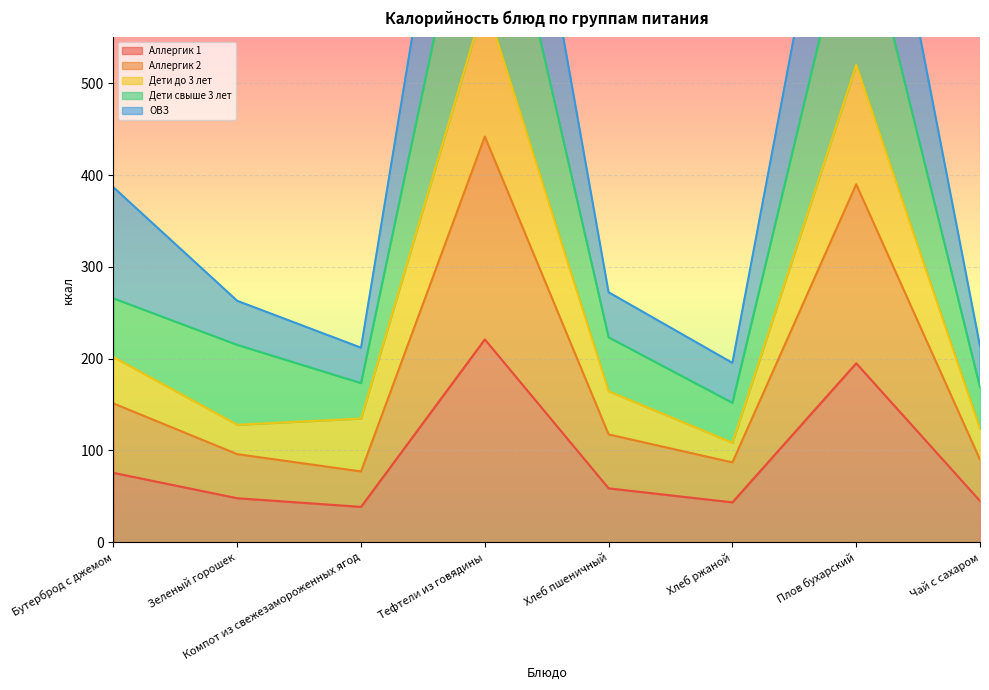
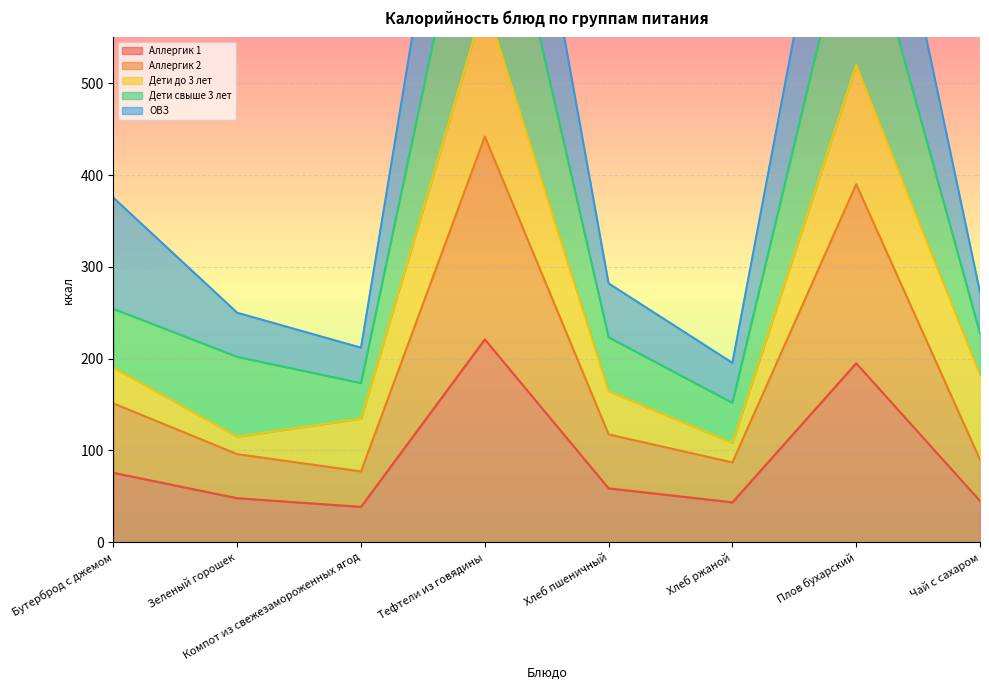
Дети до 3 лет, Бутерброд с джемом: 50 -> 40
Дети до 3 лет, Зеленый горошек: 30 -> 20
ОВЗ, Хлеб пшеничный: 50 -> 60
Дети до 3 лет, Чай с сахаром: 30 -> 90
